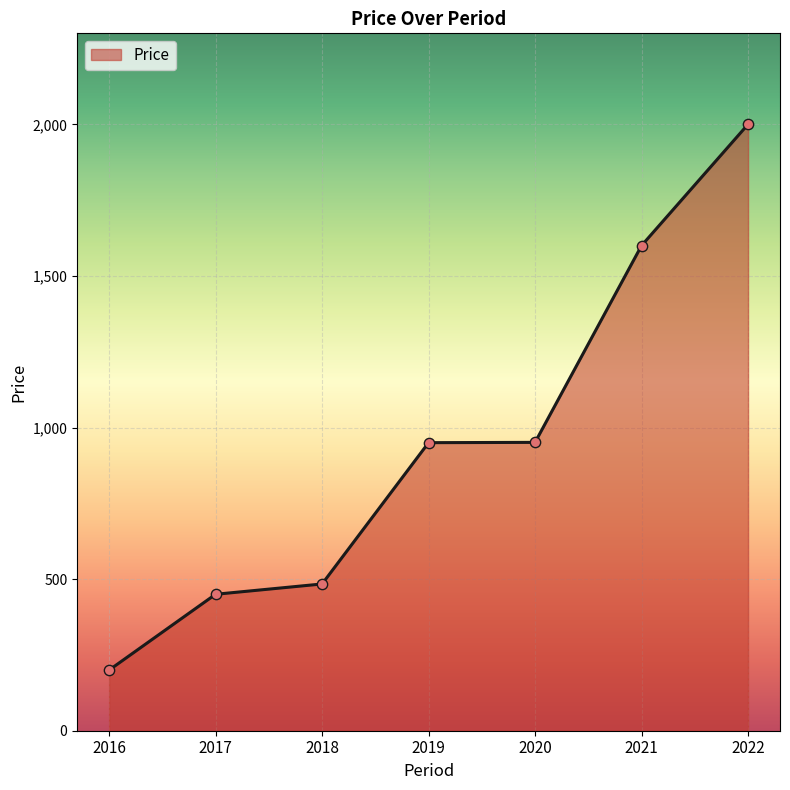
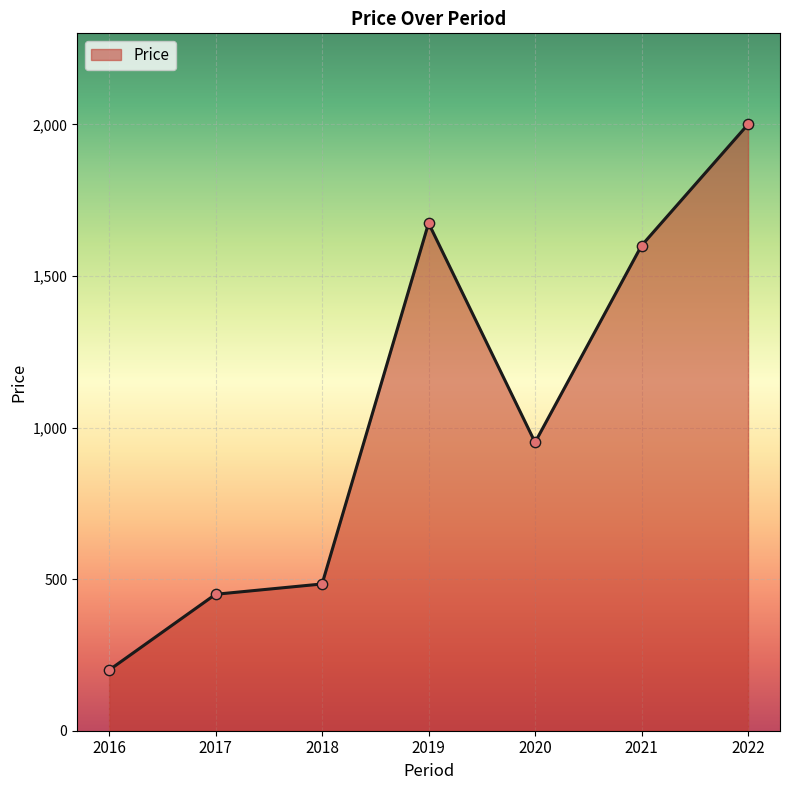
2019: 950 -> 1,670
